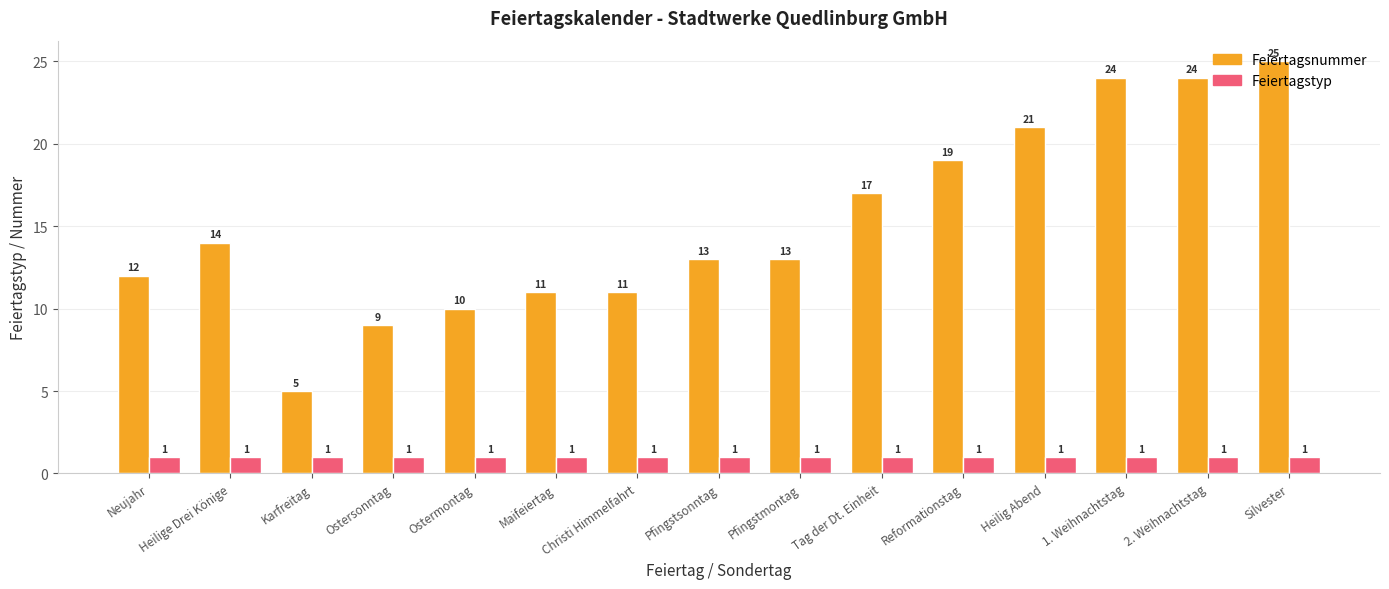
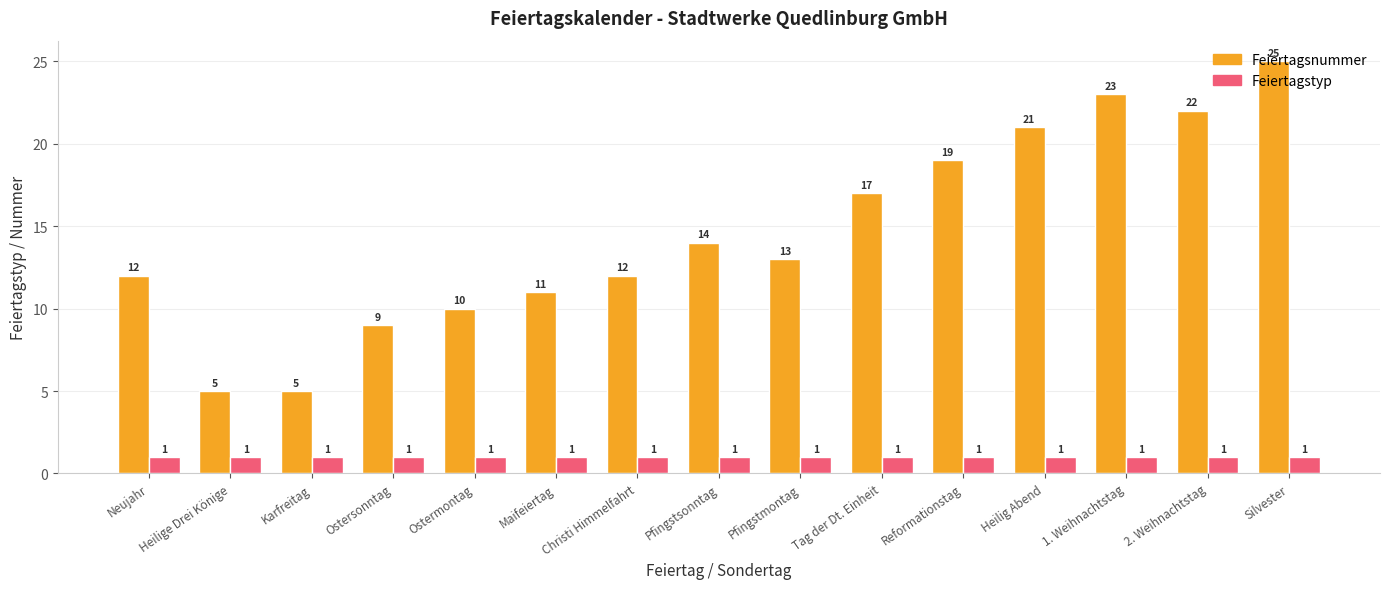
Feiertagsnummer, Heilige Drei Könige: 14 -> 5
Feiertagsnummer, Christi Himmelfahrt: 11 -> 12
Feiertagsnummer, Pfingstsonntag: 13 -> 14
Feiertagsnummer, 1. Weihnachtstag: 24 -> 23
Feiertagsnummer, 2. Weihnachtstag: 24 -> 22
